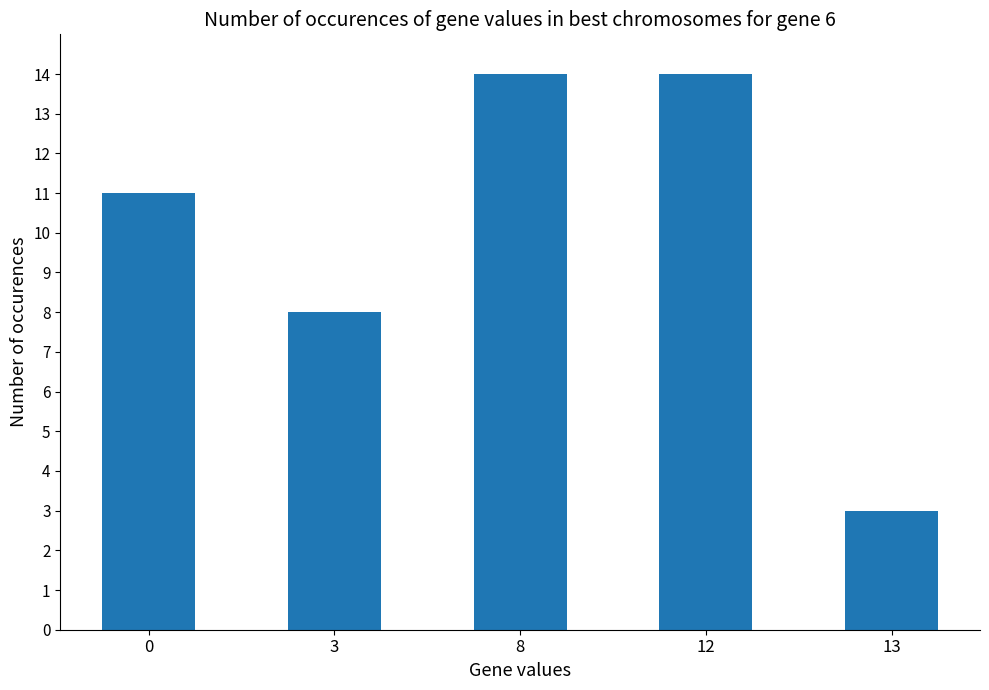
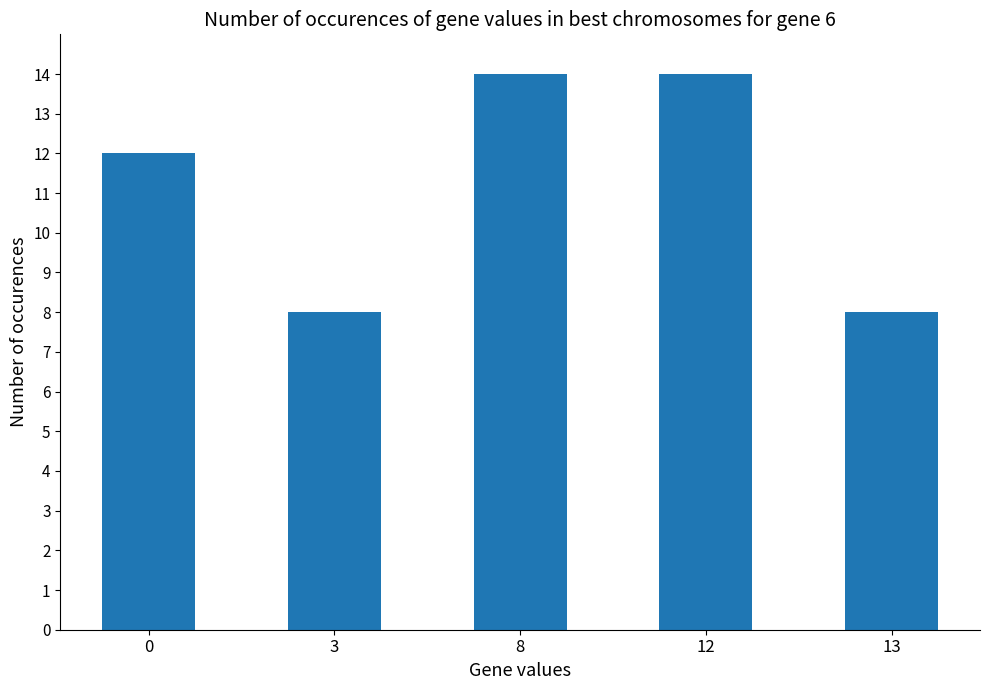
0: 11 -> 12
13: 3 -> 8
